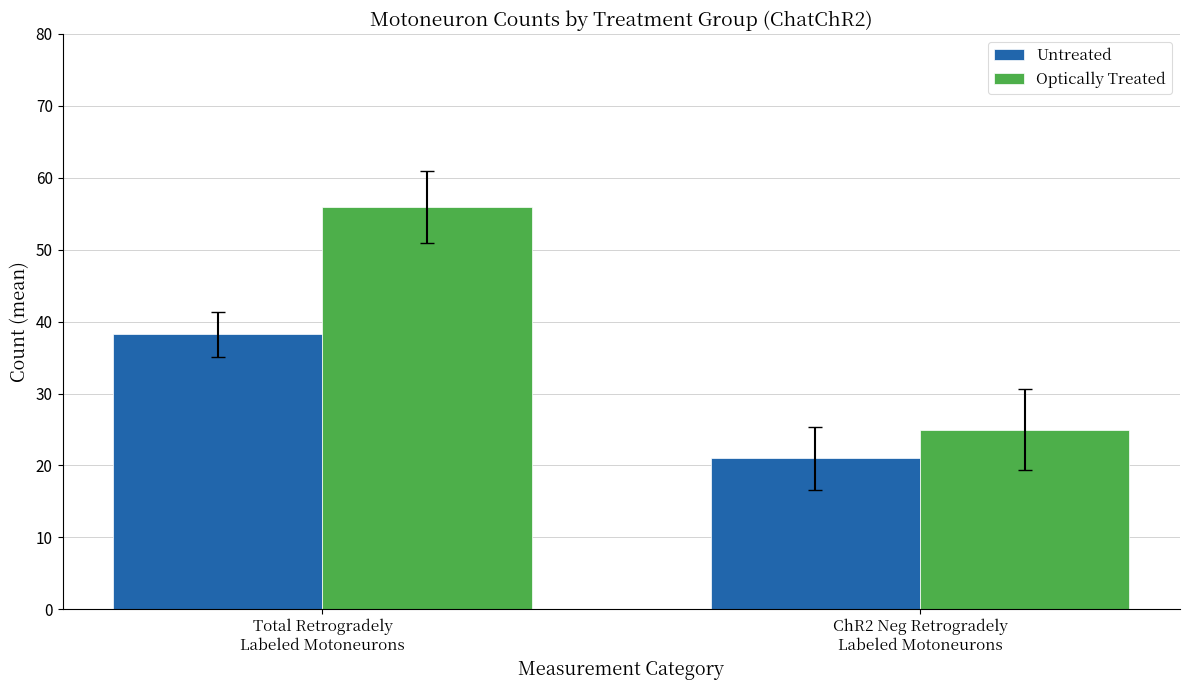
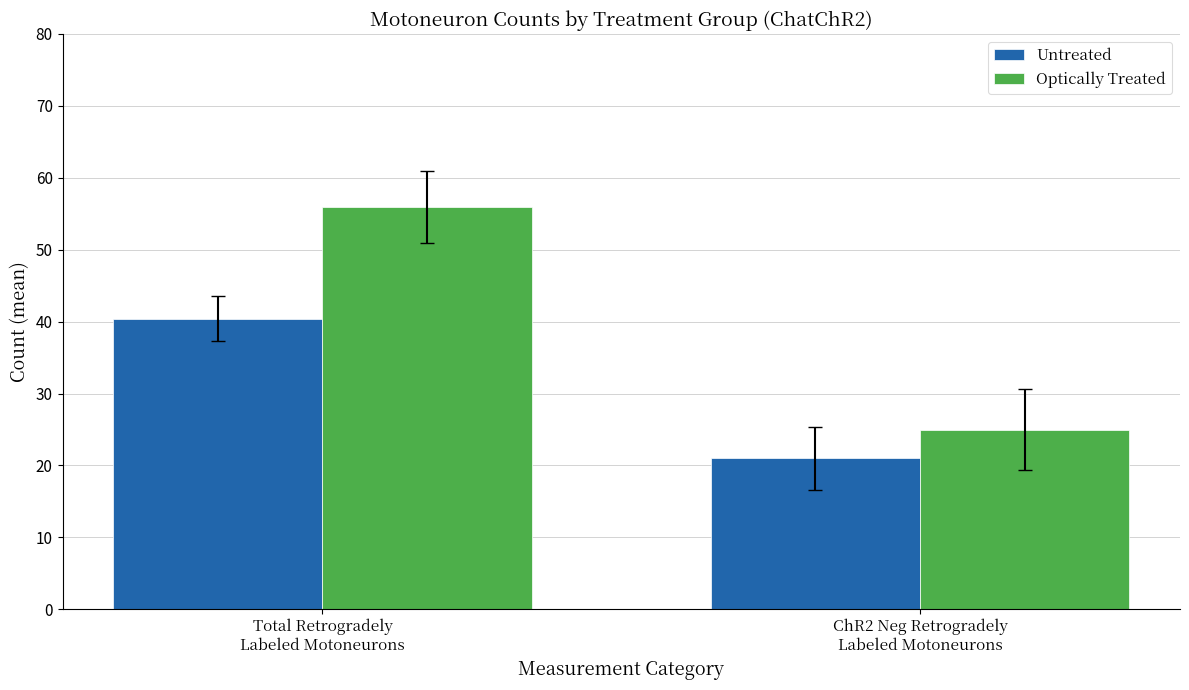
Untreated, Total Retrogradely Labeled Motoneurons: 38 -> 40
